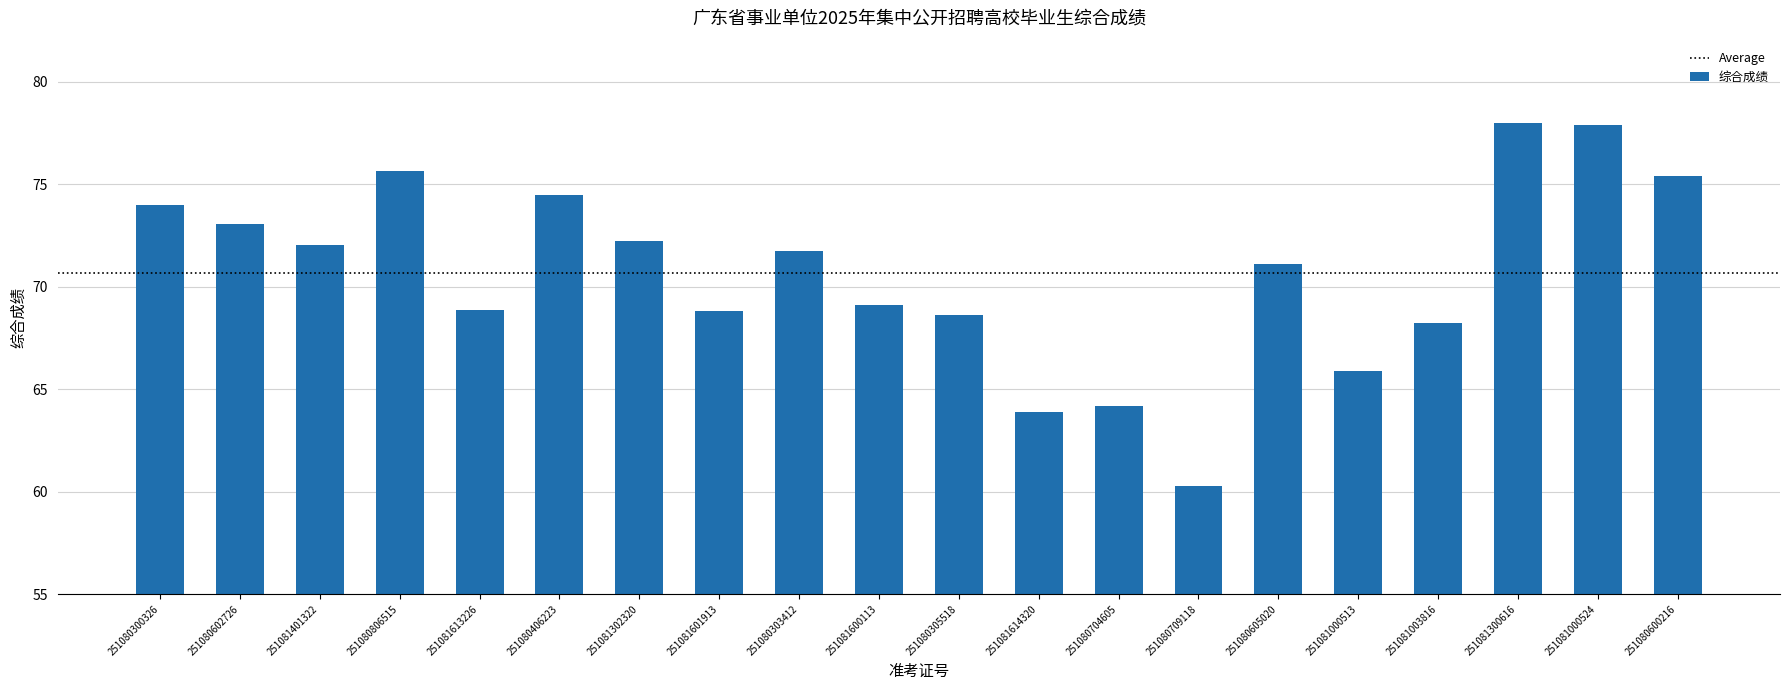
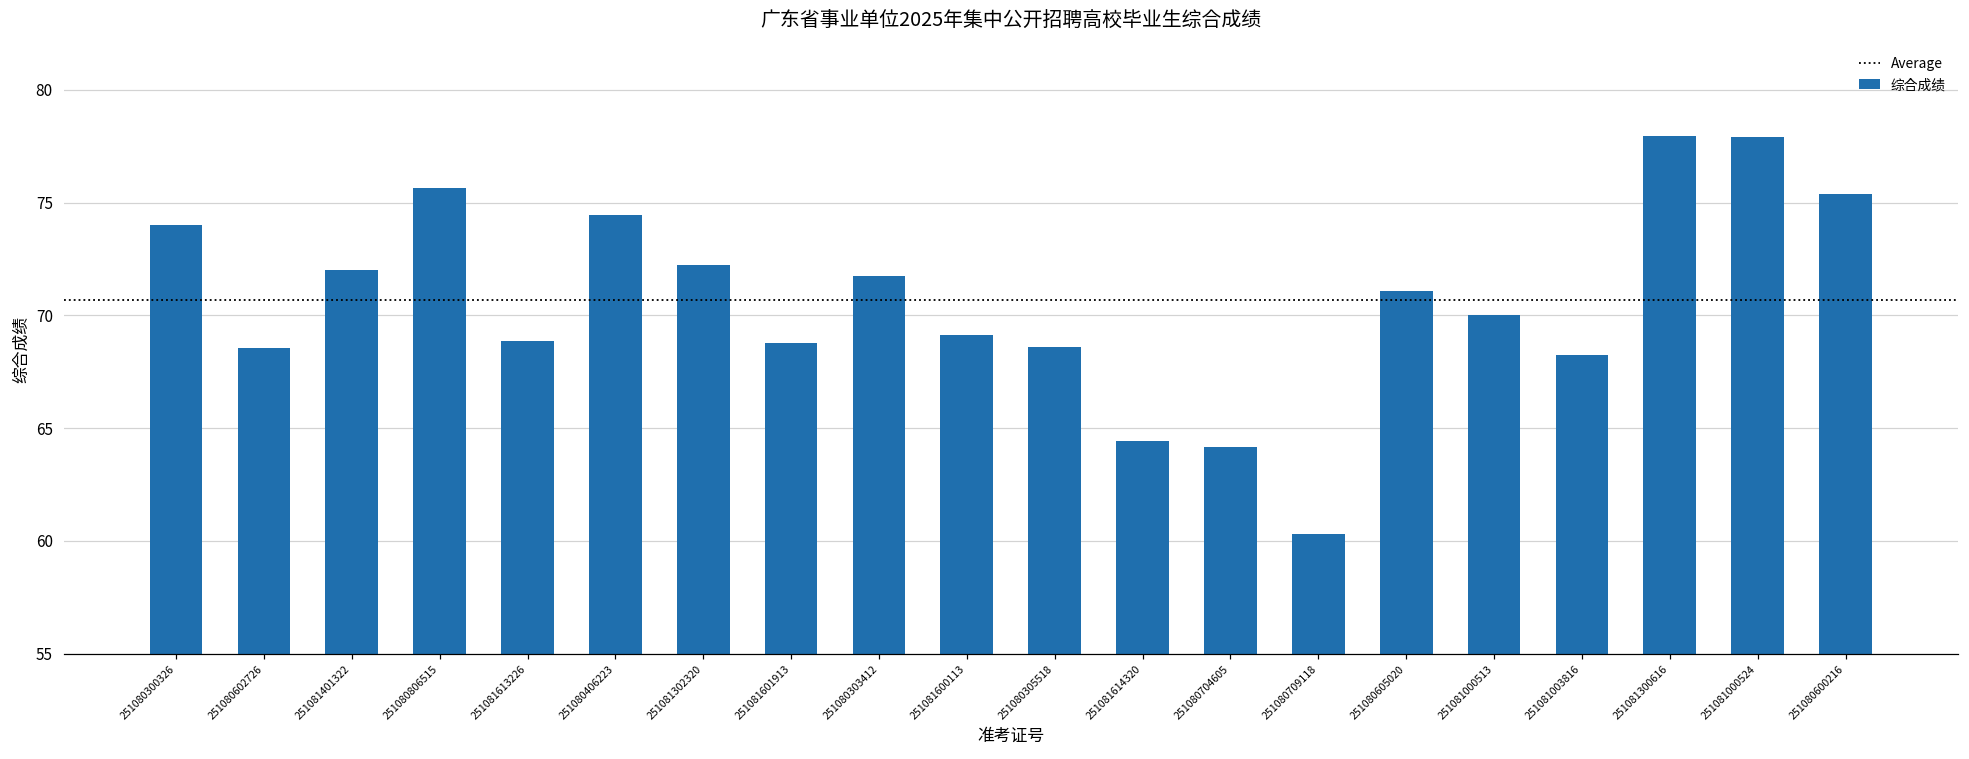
251080602726: 73.0 -> 68.6
251081614320: 63.9 -> 64.4
251081000513: 65.9 -> 70.0
